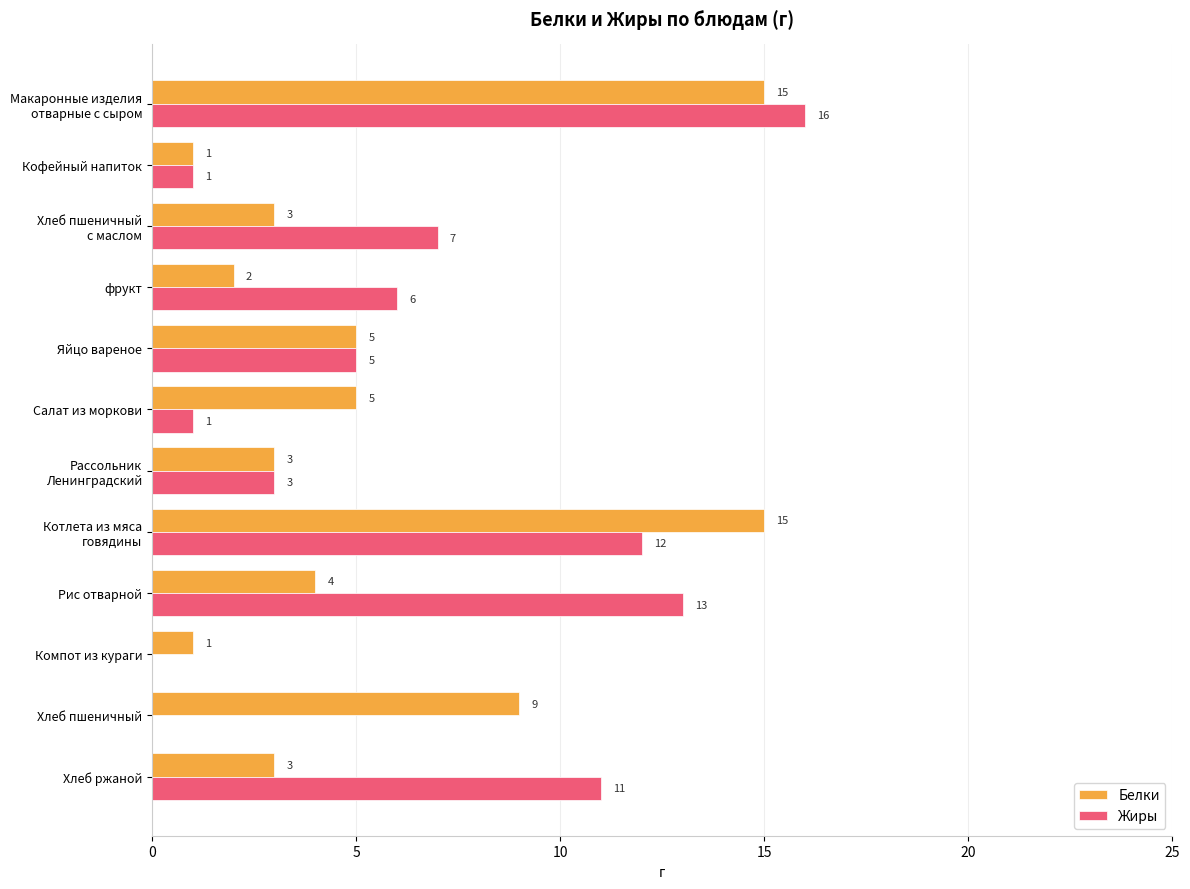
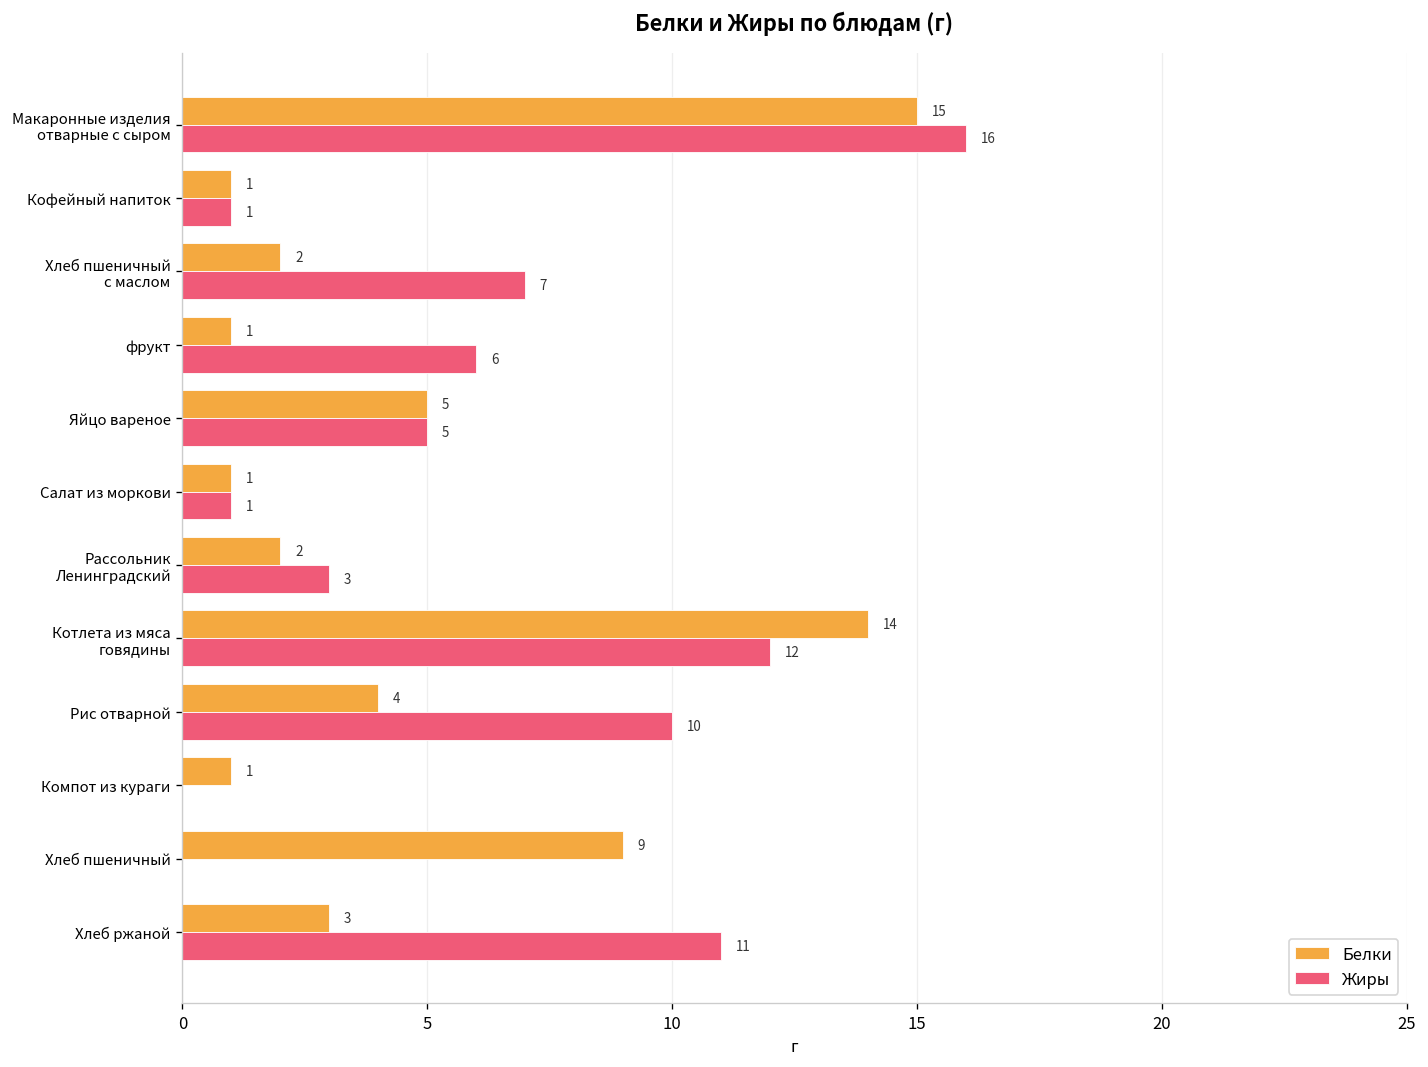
Белки, Хлеб пшеничный с маслом: 3 -> 2
Белки, фрукт: 2 -> 1
Белки, Салат из моркови: 5 -> 1
Белки, Рассольник Ленинградский: 3 -> 2
Белки, Котлета из мяса говядины: 15 -> 14
Жиры, Рис отварной: 13 -> 10
